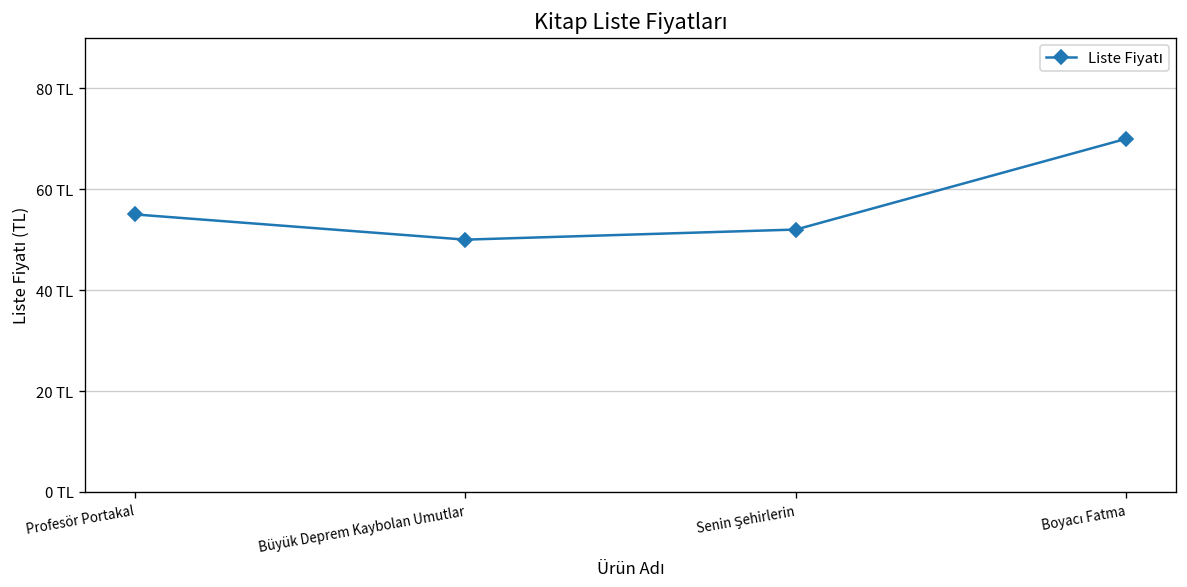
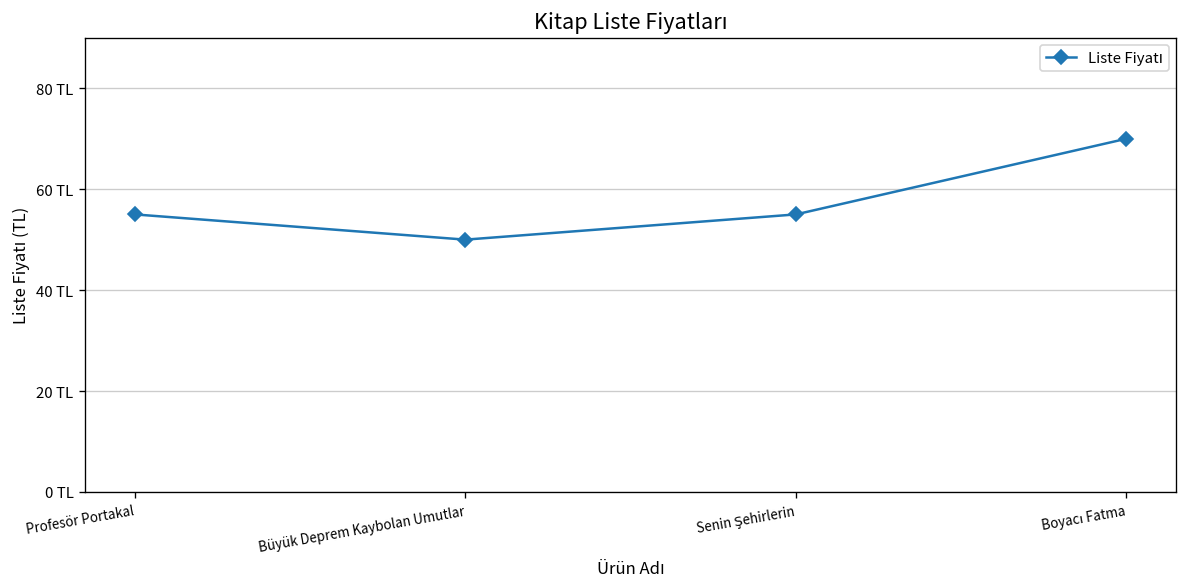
Senin Şehirlerin: 52 TL -> 55 TL
